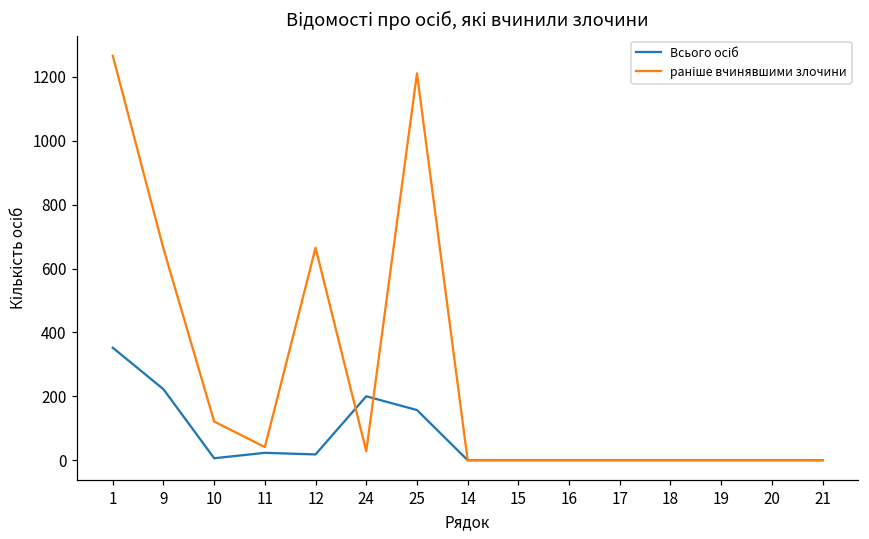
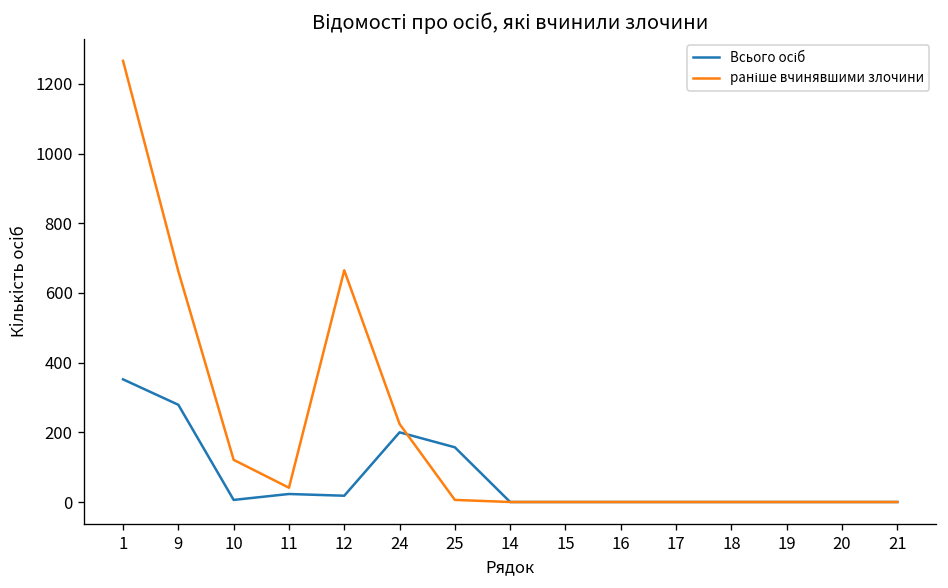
Всього осіб, 9: 220 -> 280
раніше вчинявшими злочини, 24: 30 -> 220
раніше вчинявшими злочини, 25: 1210 -> 10
